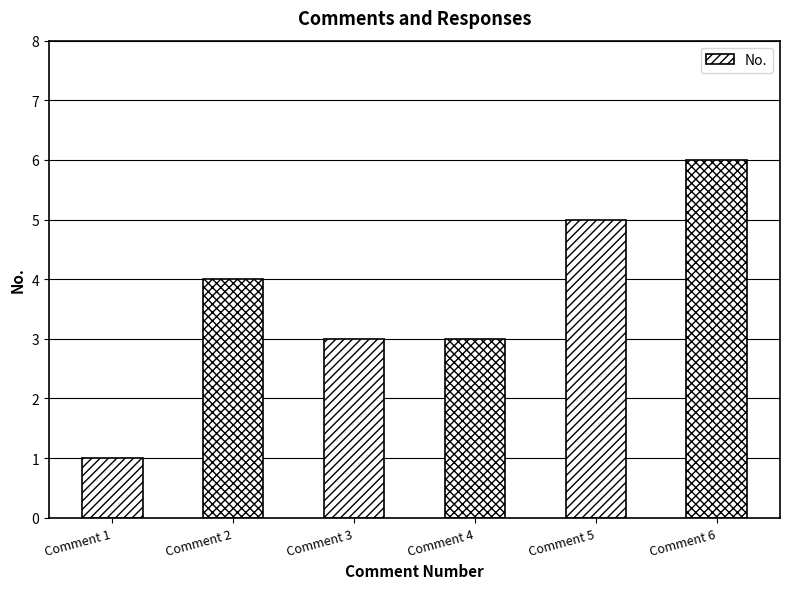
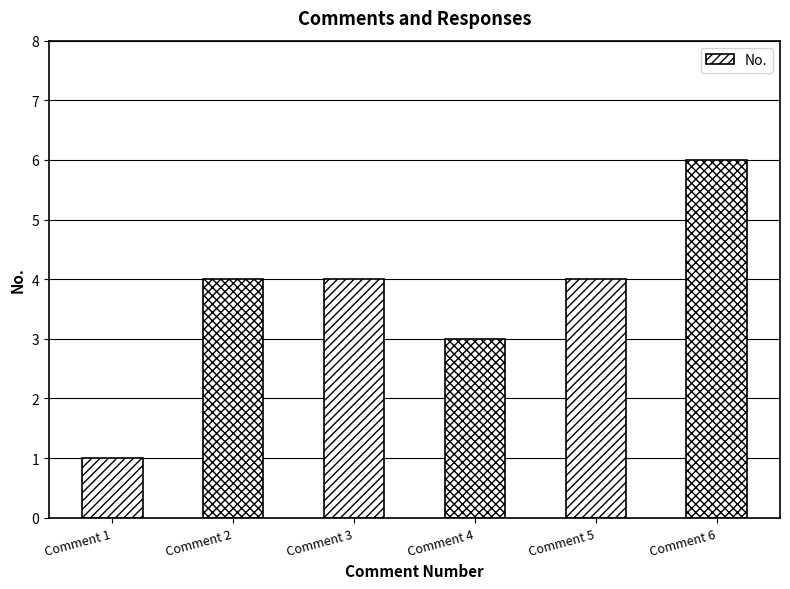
Comment 3: 3 -> 4
Comment 5: 5 -> 4
